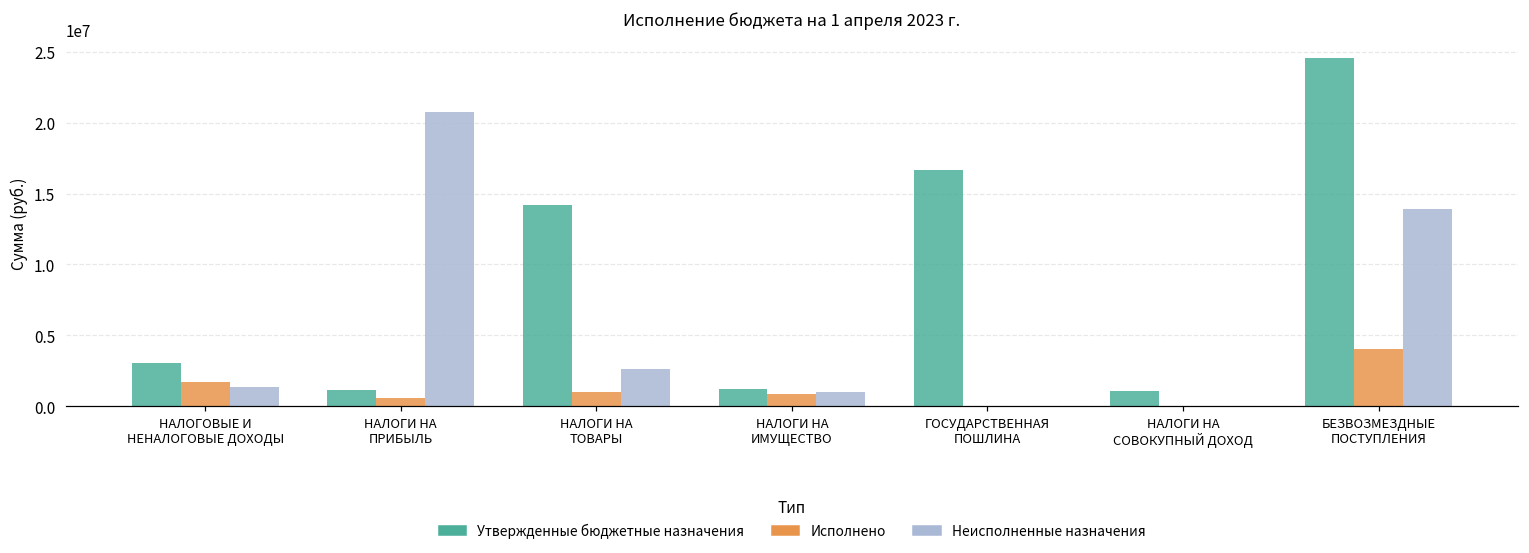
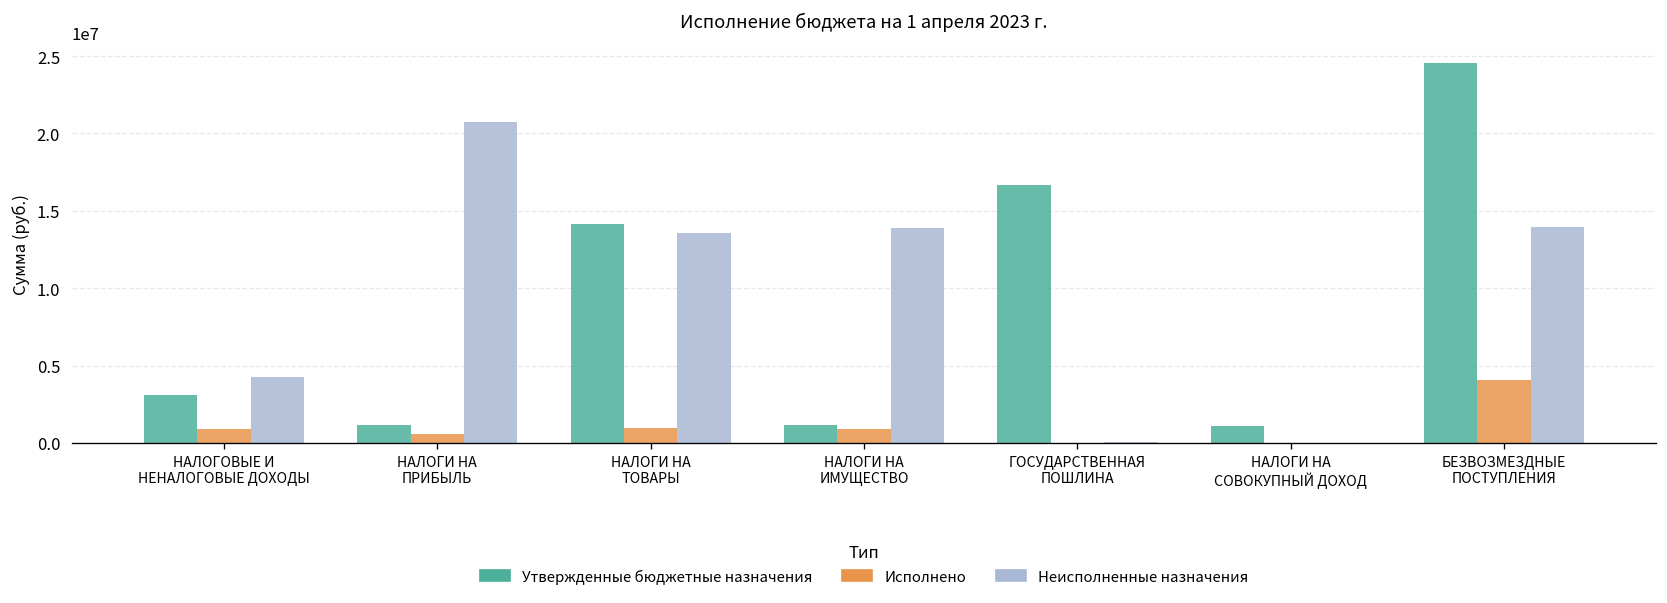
Исполнено, НАЛОГОВЫЕ И НЕНАЛОГОВЫЕ ДОХОДЫ: 1700000 -> 900000
Неисполненные назначения, НАЛОГОВЫЕ И НЕНАЛОГОВЫЕ ДОХОДЫ: 1400000 -> 4300000
Неисполненные назначения, НАЛОГИ НА ТОВАРЫ: 2700000 -> 13600000
Неисполненные назначения, НАЛОГИ НА ИМУЩЕСТВО: 1000000 -> 13900000
